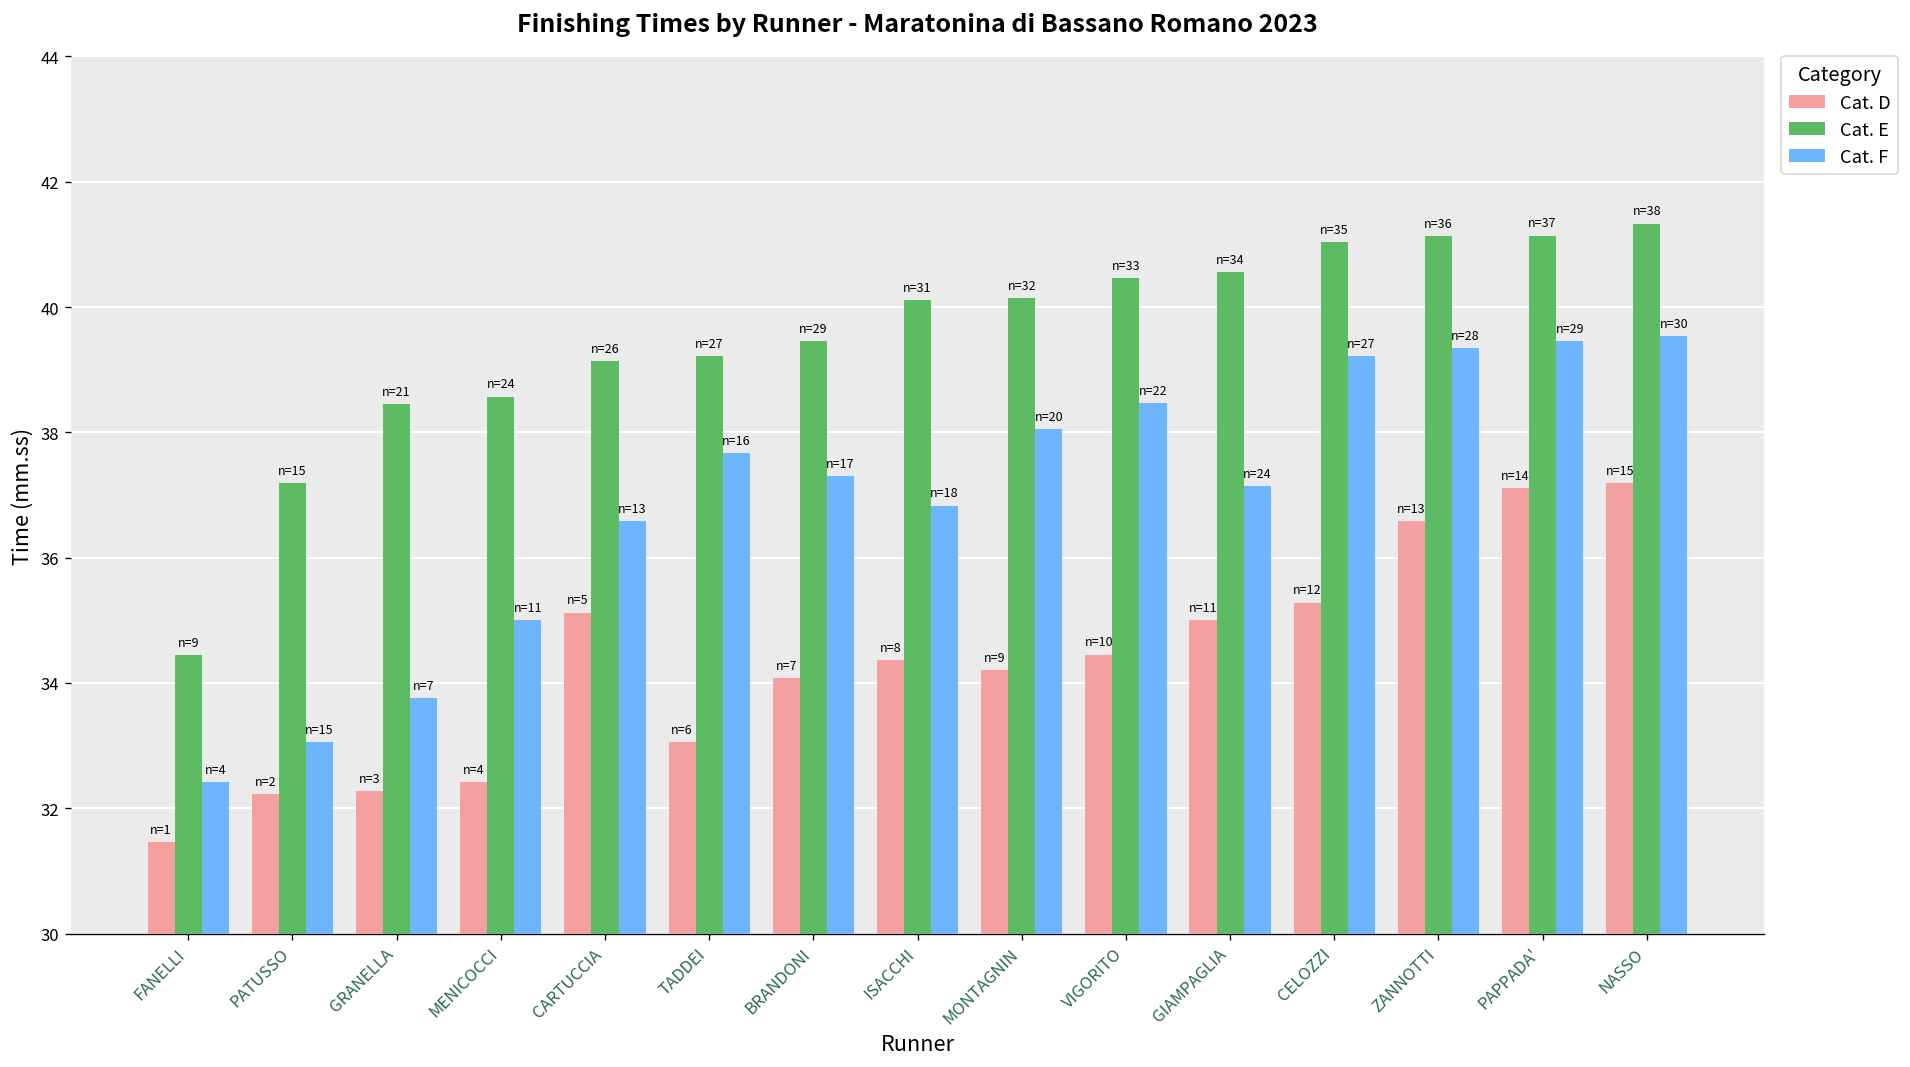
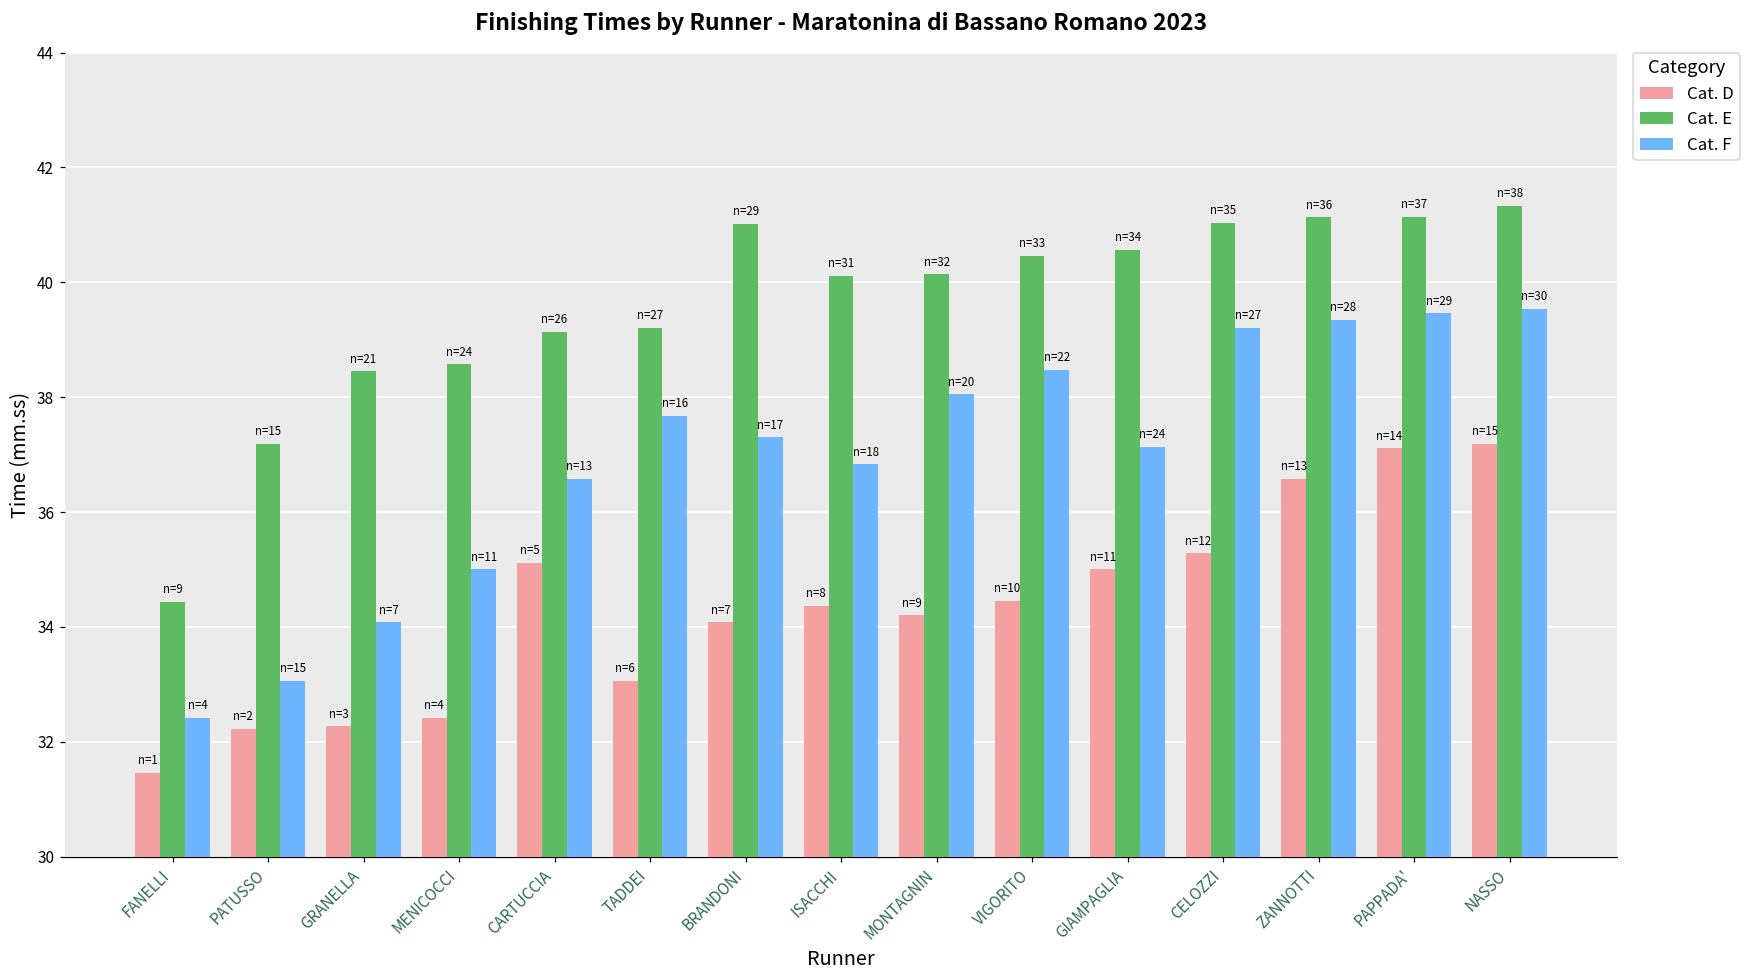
Cat. F, GRANELLA: 33.8 -> 34.1
Cat. E, BRANDONI: 39.5 -> 41.0
